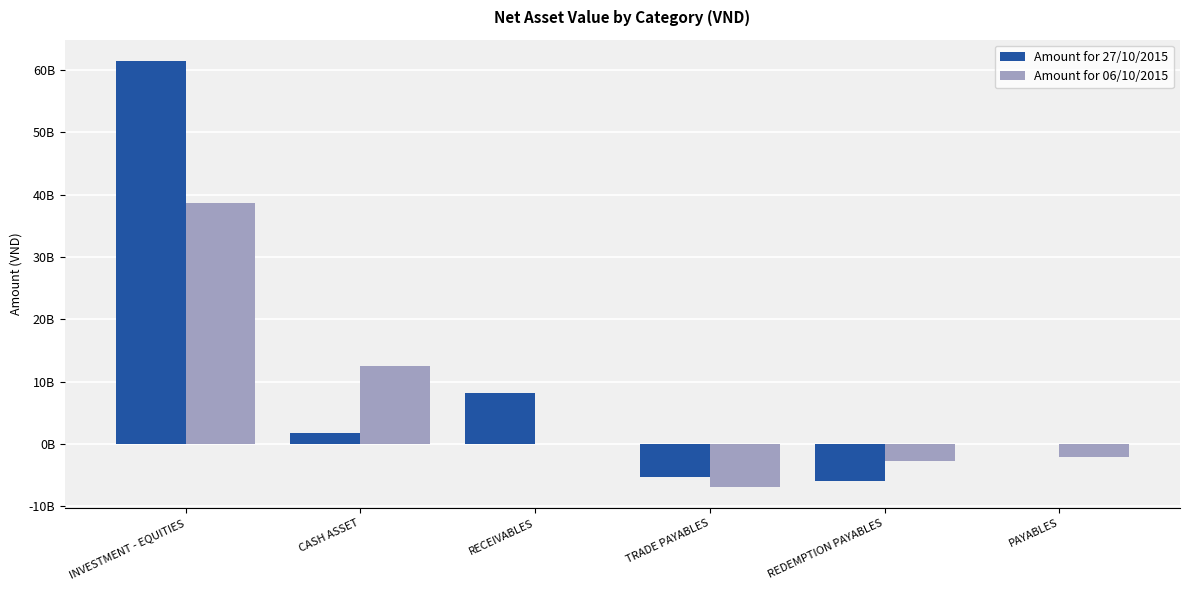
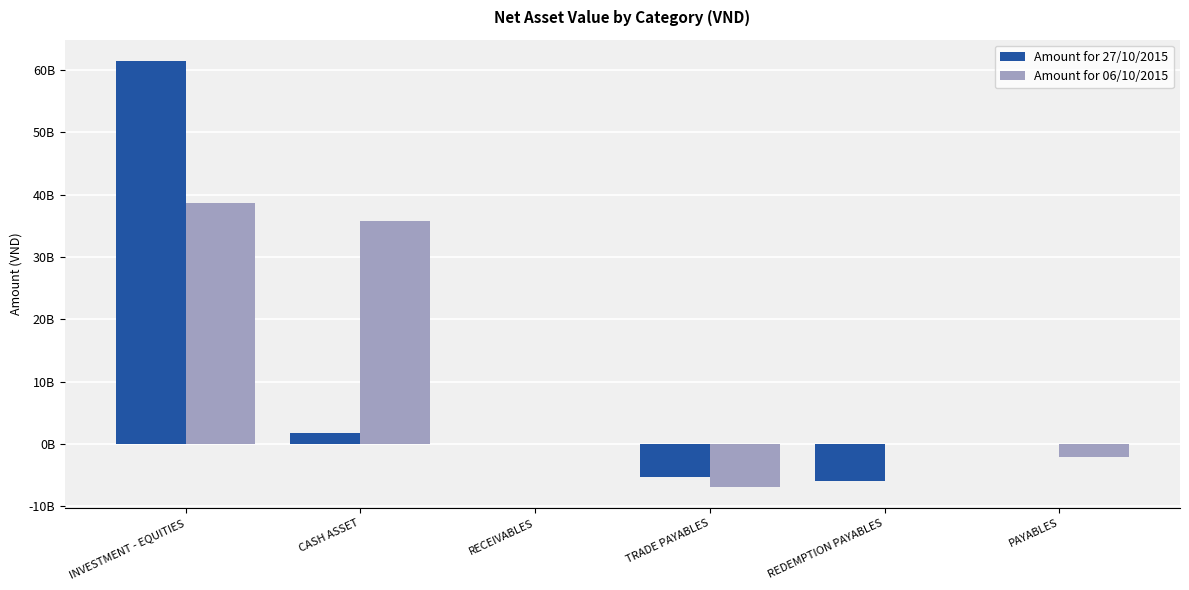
Amount for 06/10/2015, CASH ASSET: 12000000000 -> 36000000000
Amount for 27/10/2015, RECEIVABLES: 8000000000 -> 0
Amount for 06/10/2015, REDEMPTION PAYABLES: -3000000000 -> 0
